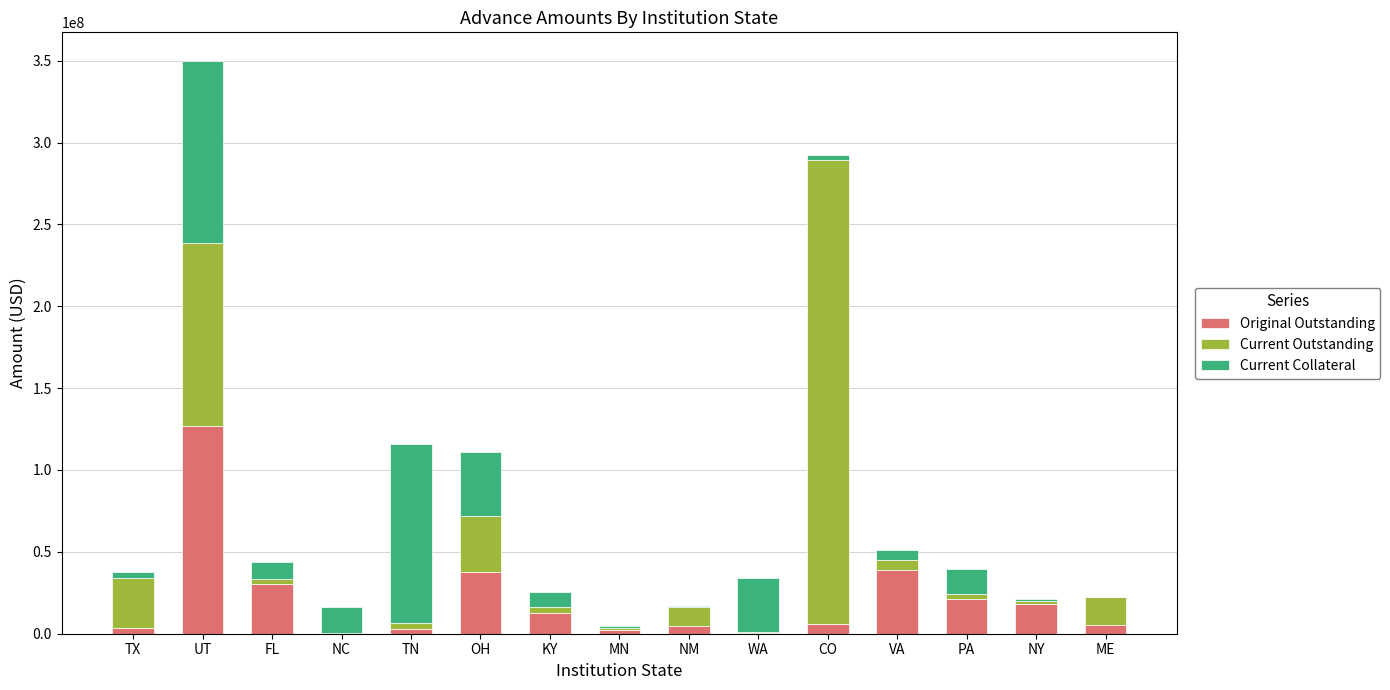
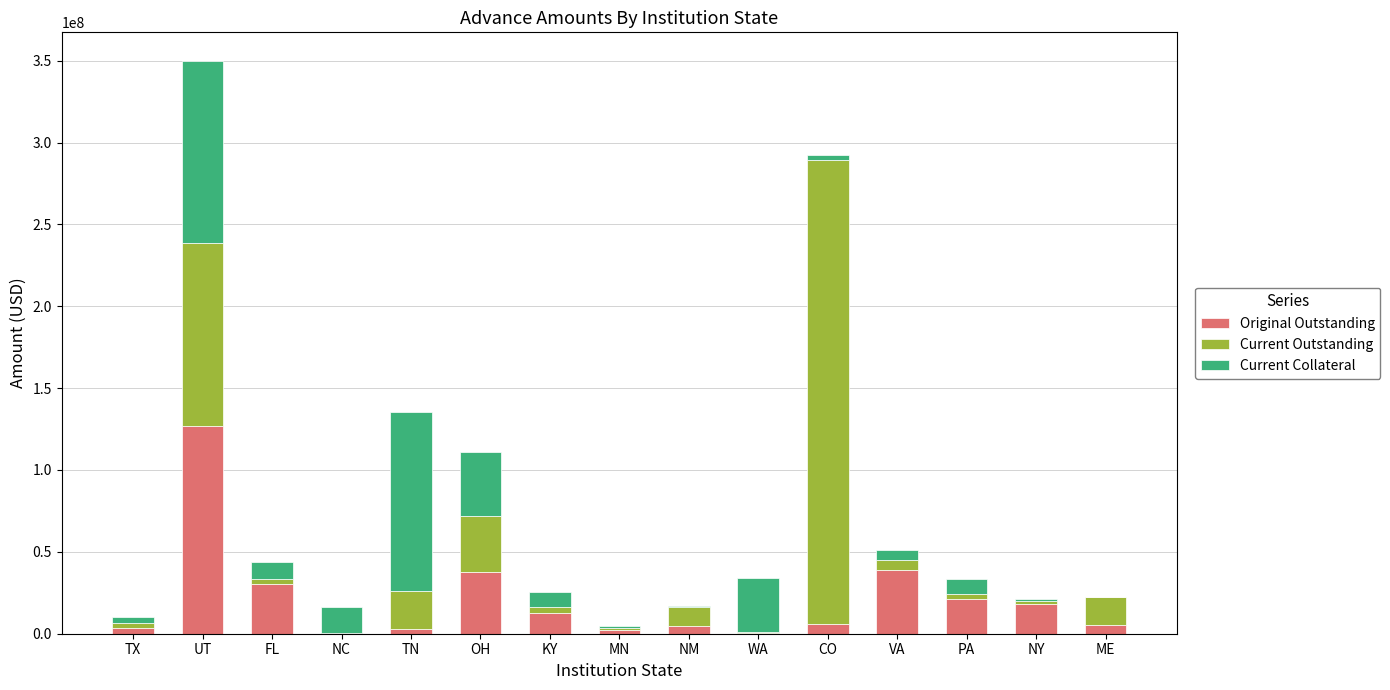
Current Outstanding, TX: 31000000 -> 3000000
Current Outstanding, TN: 4000000 -> 23000000
Current Collateral, PA: 15000000 -> 9000000
